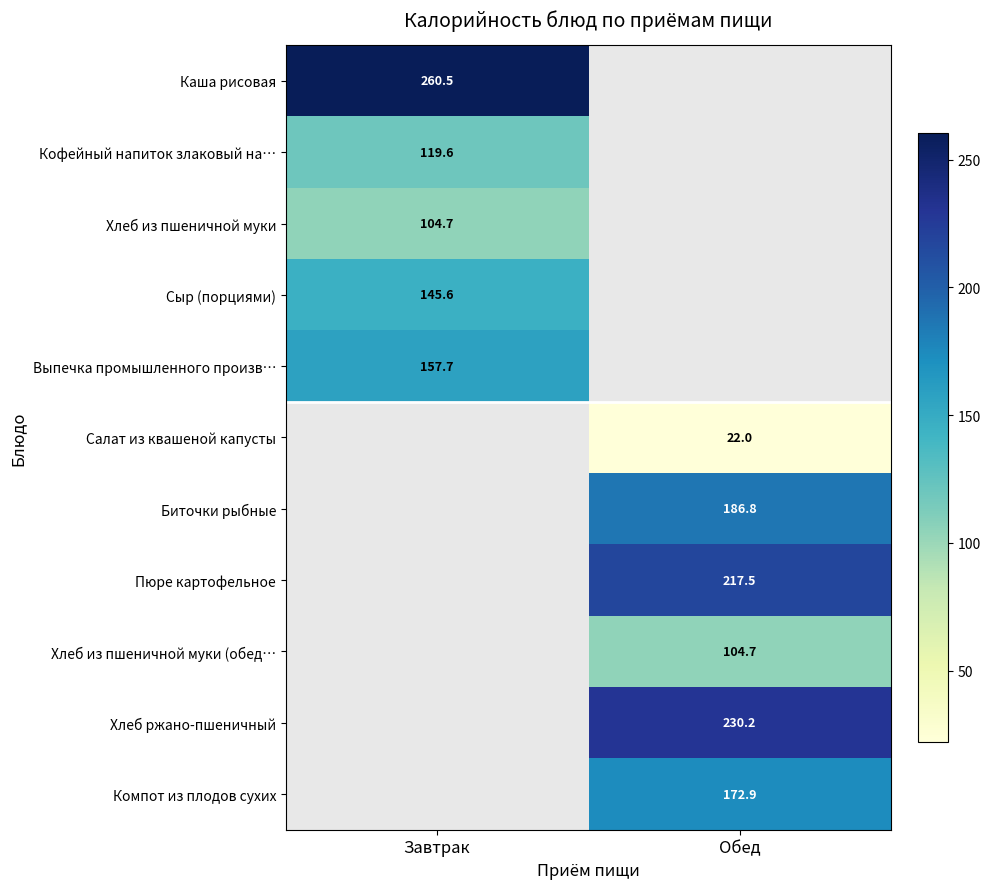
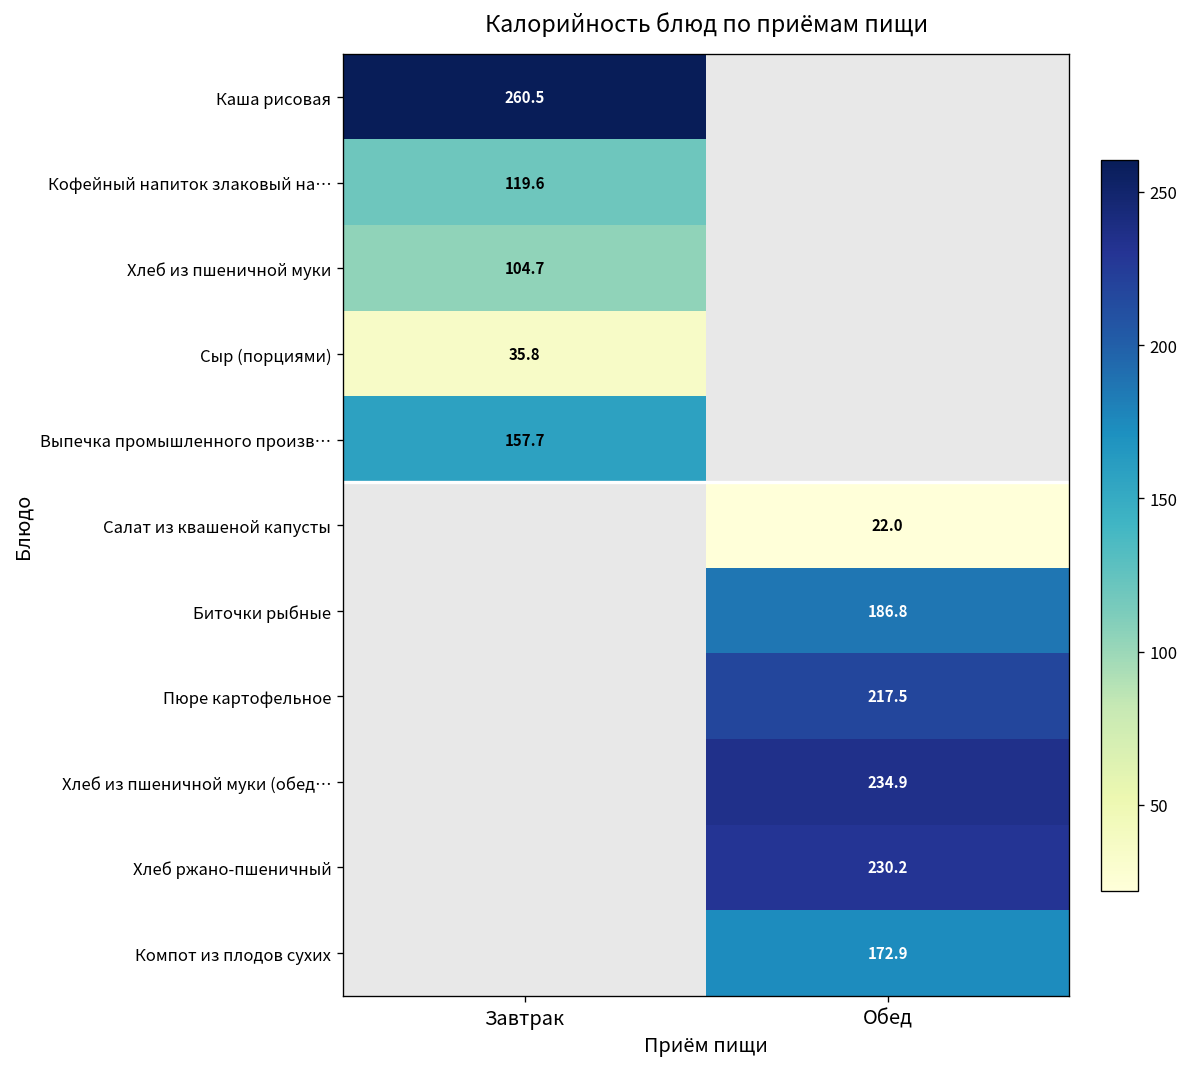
Сыр (порциями), Завтрак: 145.6 -> 35.8
Хлеб из пшеничной муки (обед…, Обед: 104.7 -> 234.9
